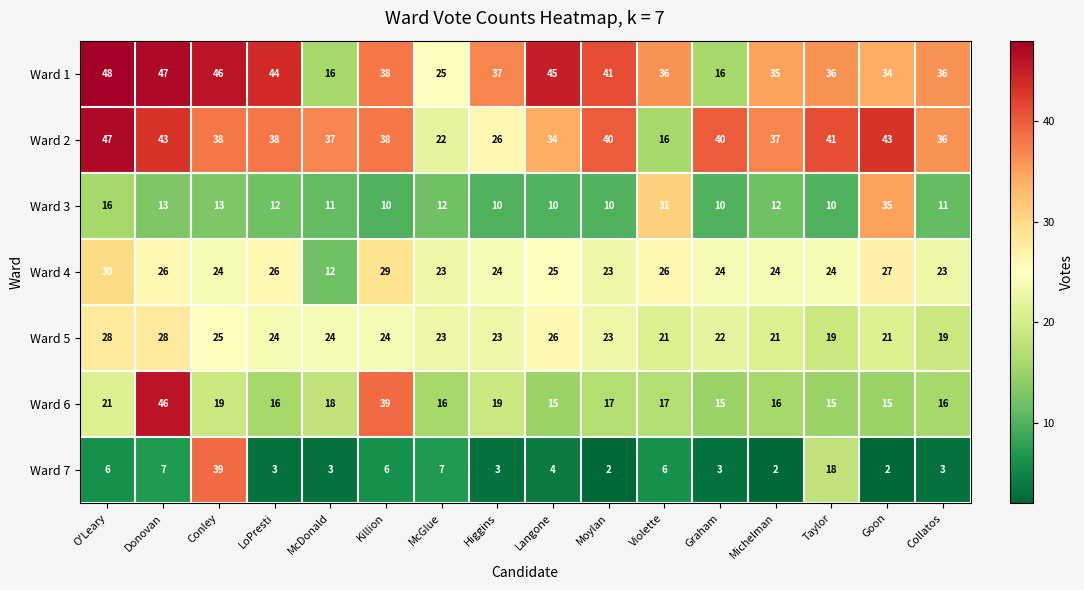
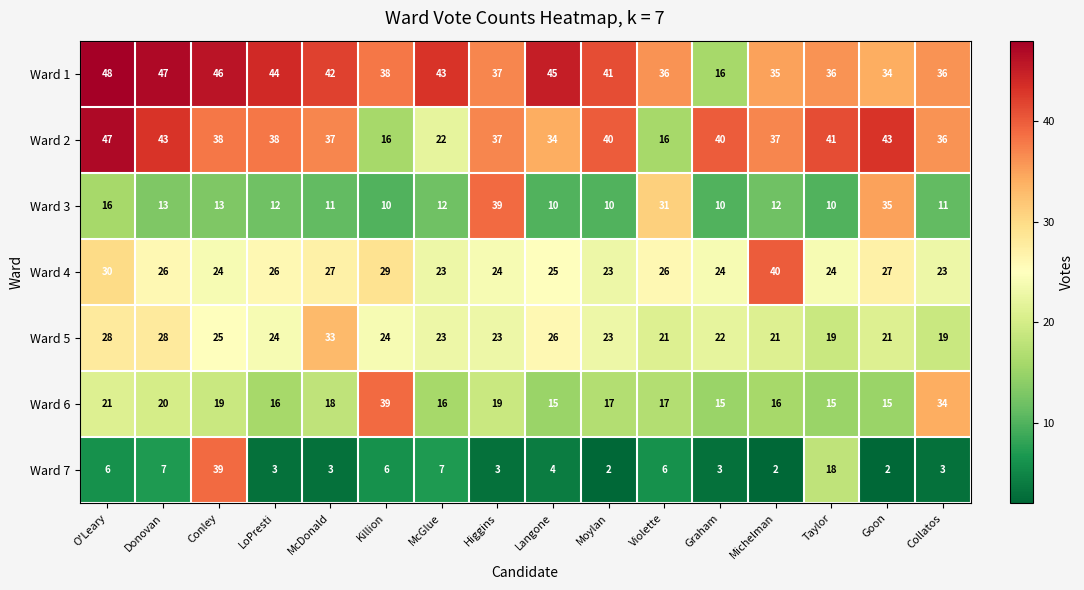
Ward 1, McDonald: 16 -> 42
Ward 1, McGlue: 25 -> 43
Ward 2, Killion: 38 -> 16
Ward 2, Higgins: 26 -> 37
Ward 3, Higgins: 10 -> 39
Ward 4, McDonald: 12 -> 27
Ward 4, Michelman: 24 -> 40
Ward 5, McDonald: 24 -> 33
Ward 6, Donovan: 46 -> 20
Ward 6, Collatos: 16 -> 34
